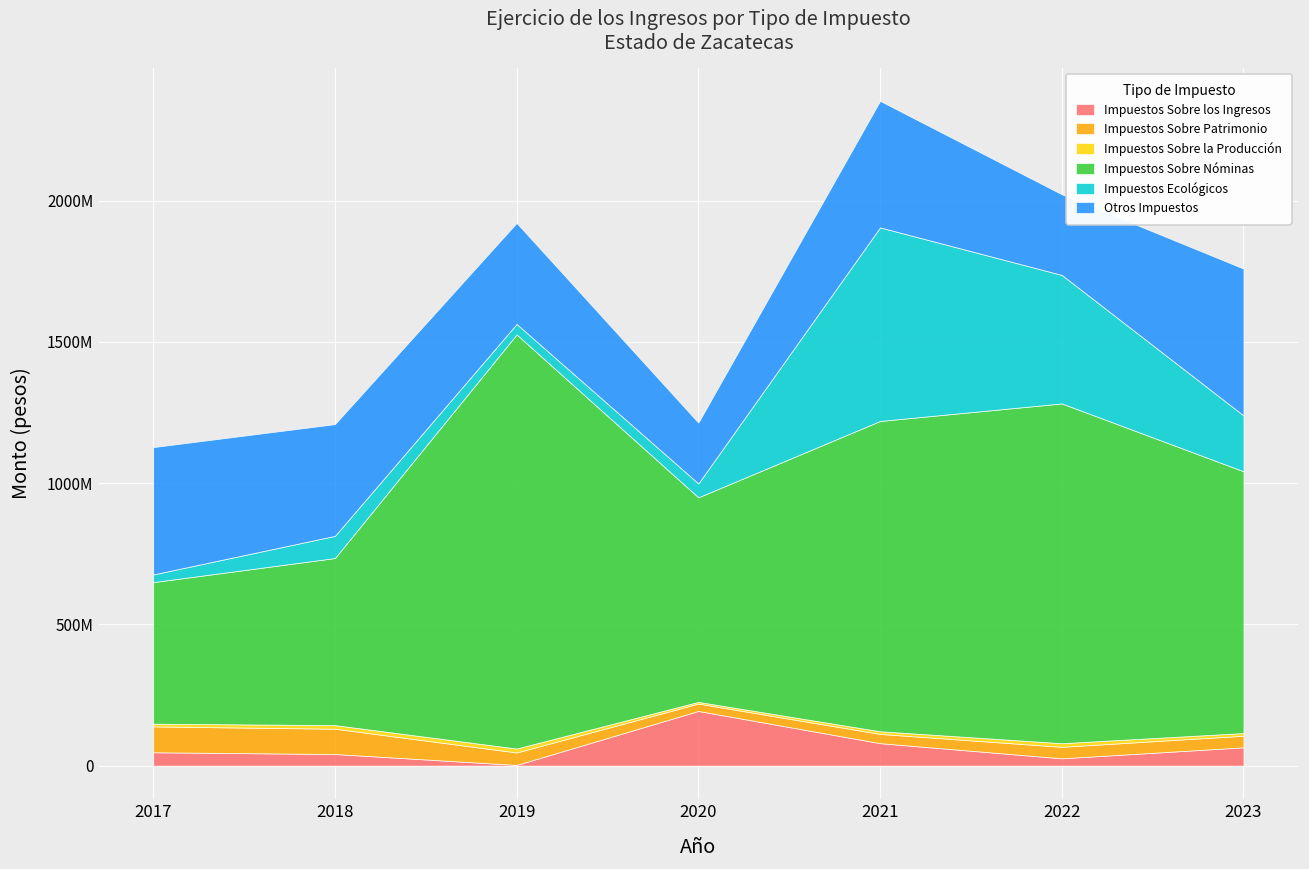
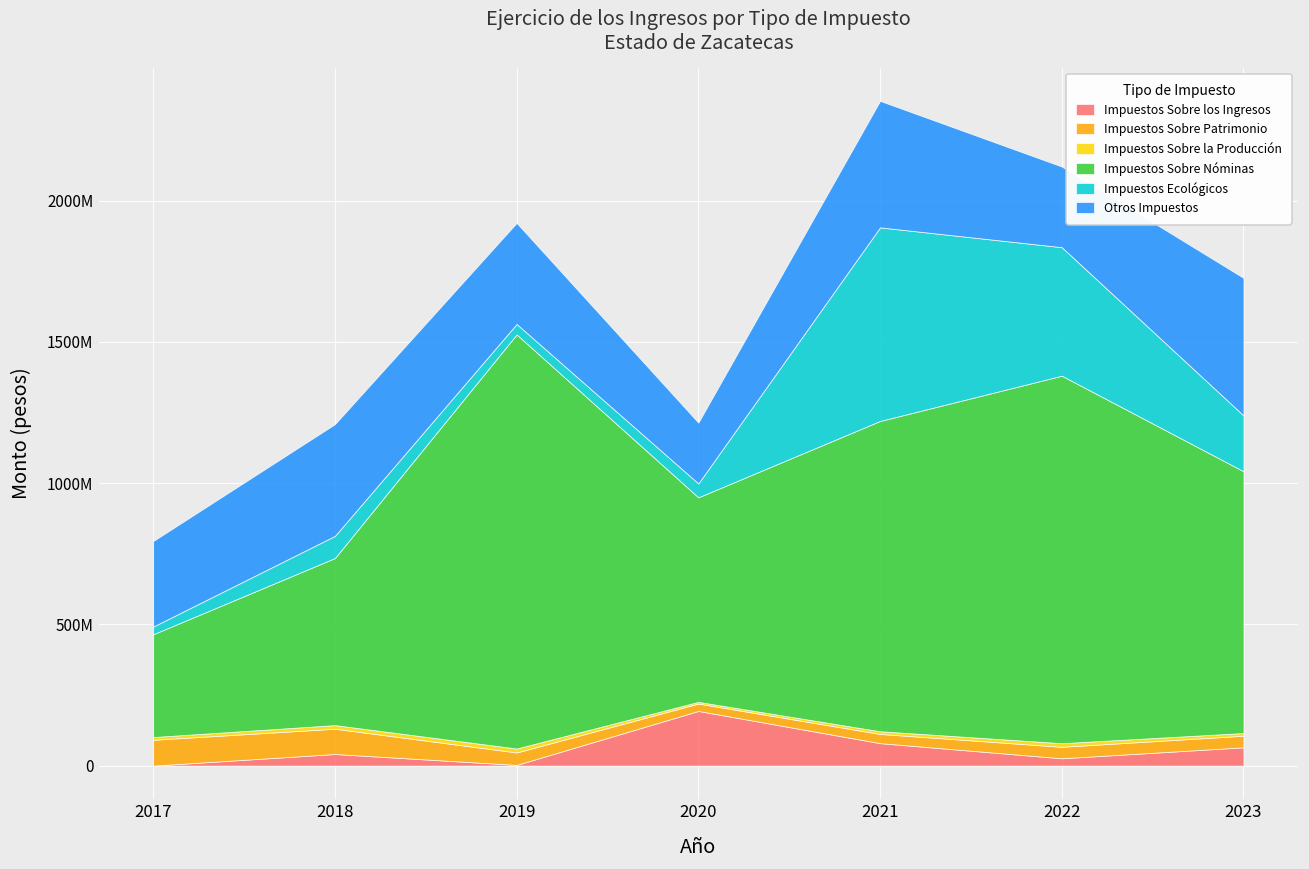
Impuestos Sobre los Ingresos, 2017: 50000000 -> 0
Impuestos Sobre Nóminas, 2017: 500000000 -> 360000000
Otros Impuestos, 2017: 450000000 -> 300000000
Impuestos Sobre Nóminas, 2022: 1200000000 -> 1300000000
Otros Impuestos, 2023: 520000000 -> 490000000
